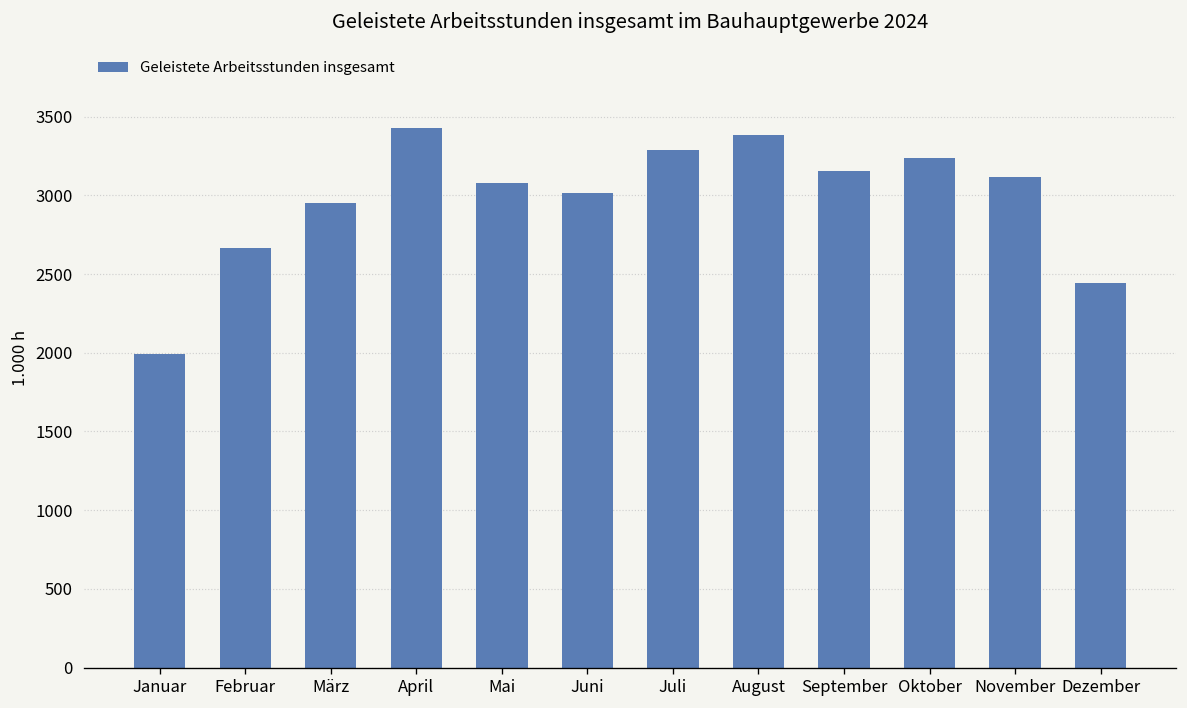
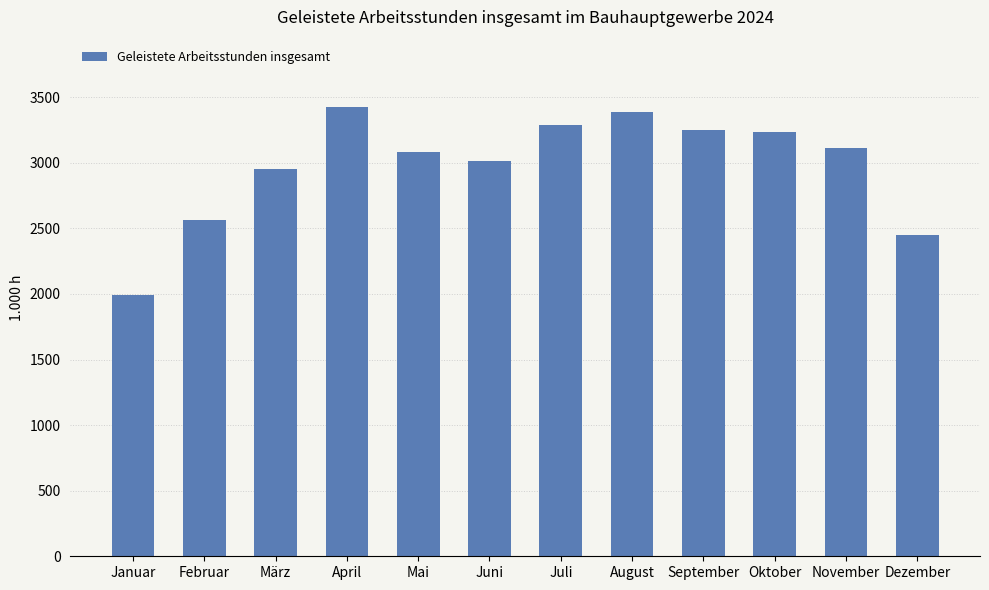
Februar: 2670 -> 2560
September: 3150 -> 3250
